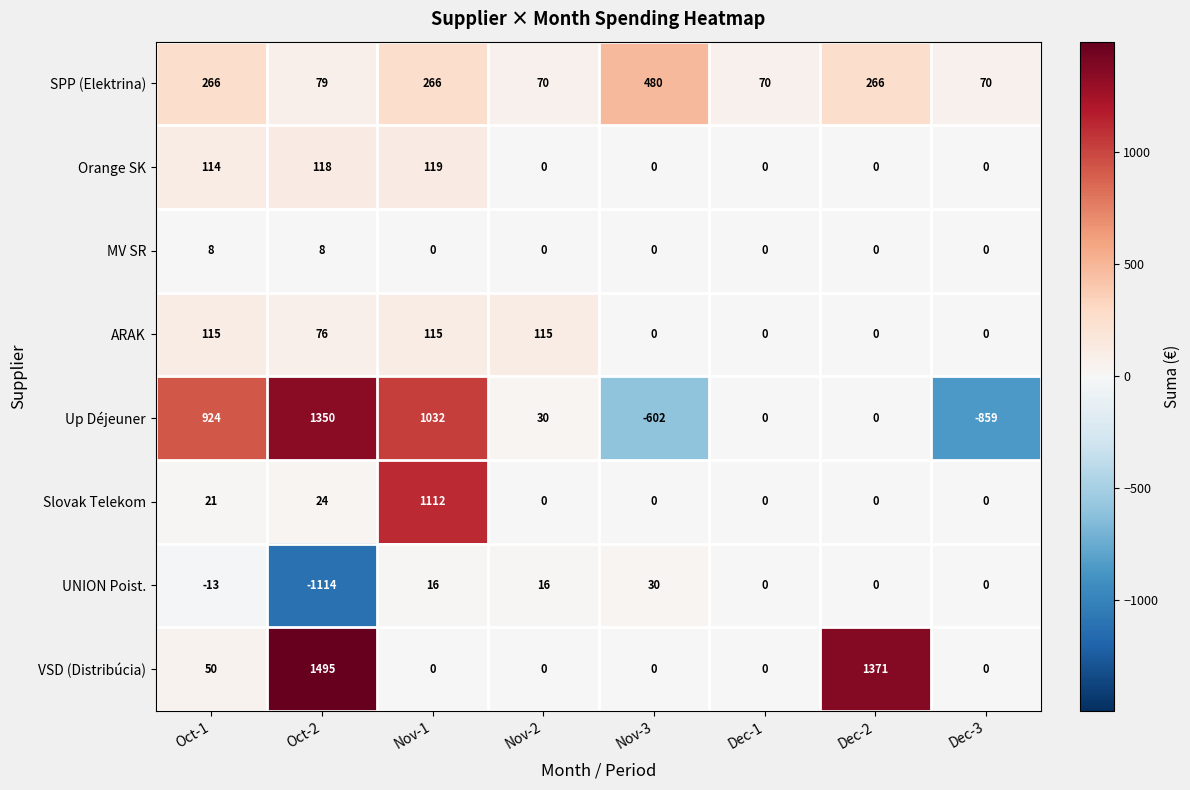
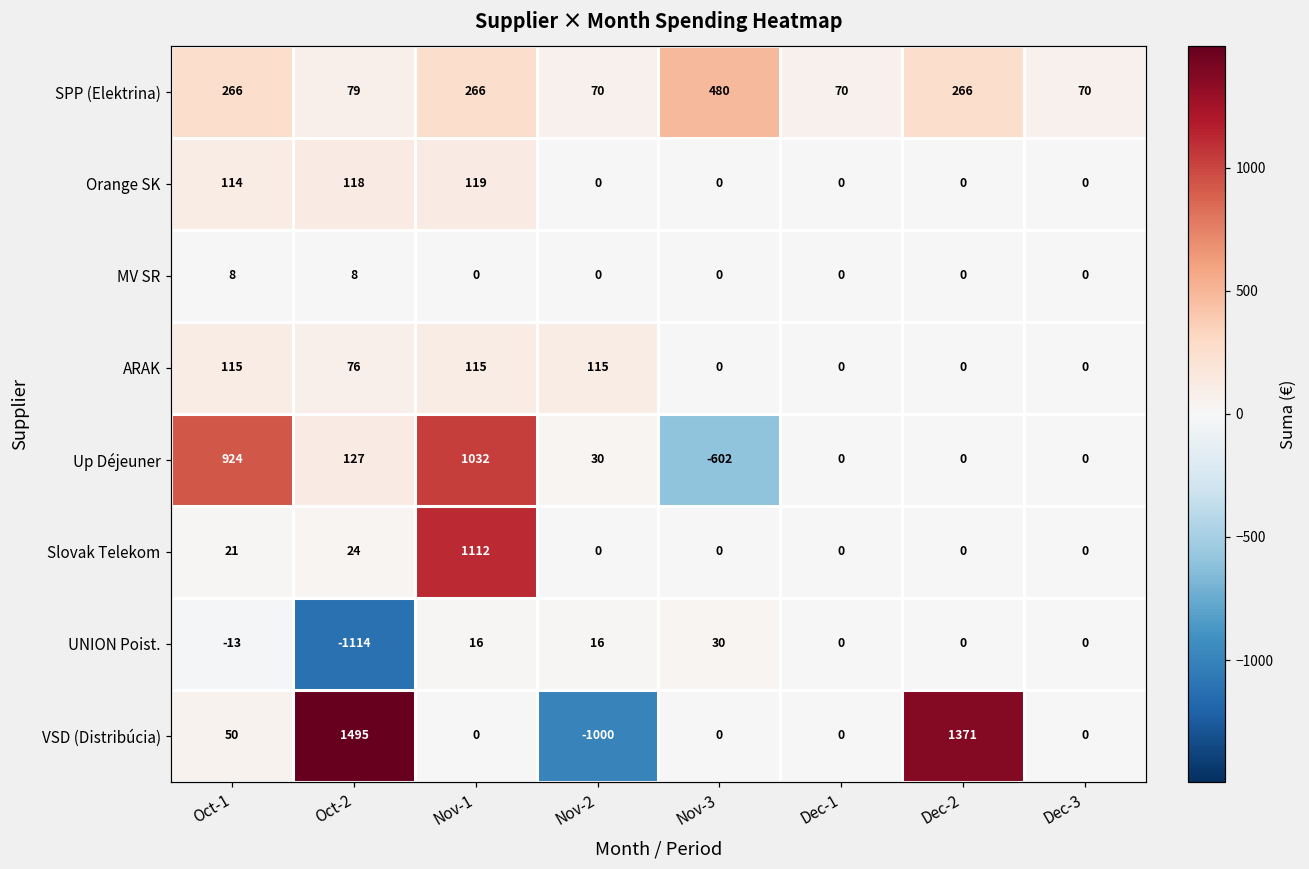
Up Déjeuner, Oct-2: 1350 -> 127
Up Déjeuner, Dec-3: -859 -> 0
VSD (Distribúcia), Nov-2: 0 -> -1000
